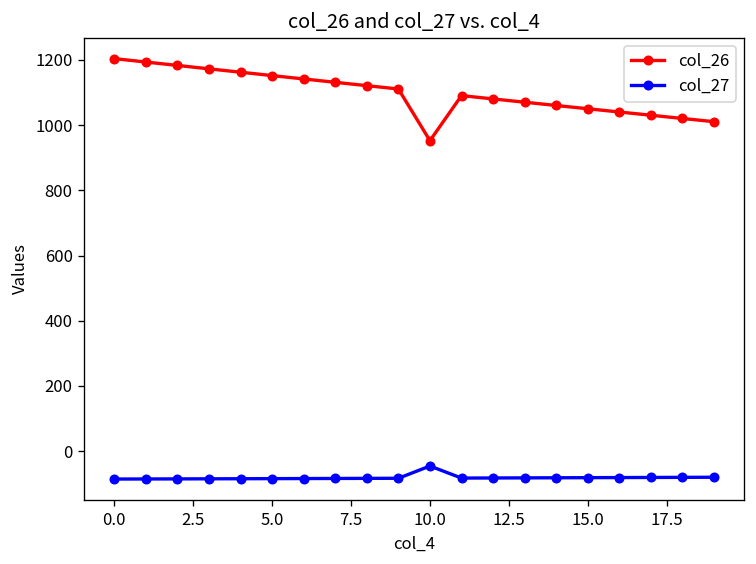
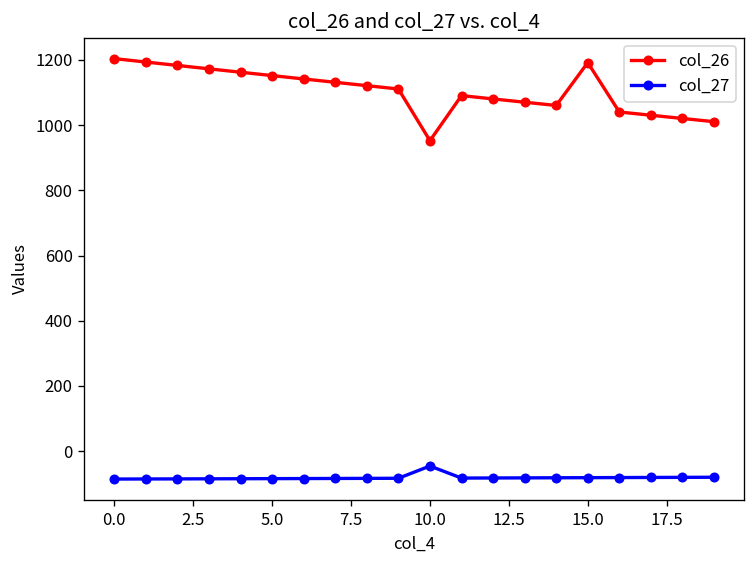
col_26, 15.0: 1050 -> 1190
